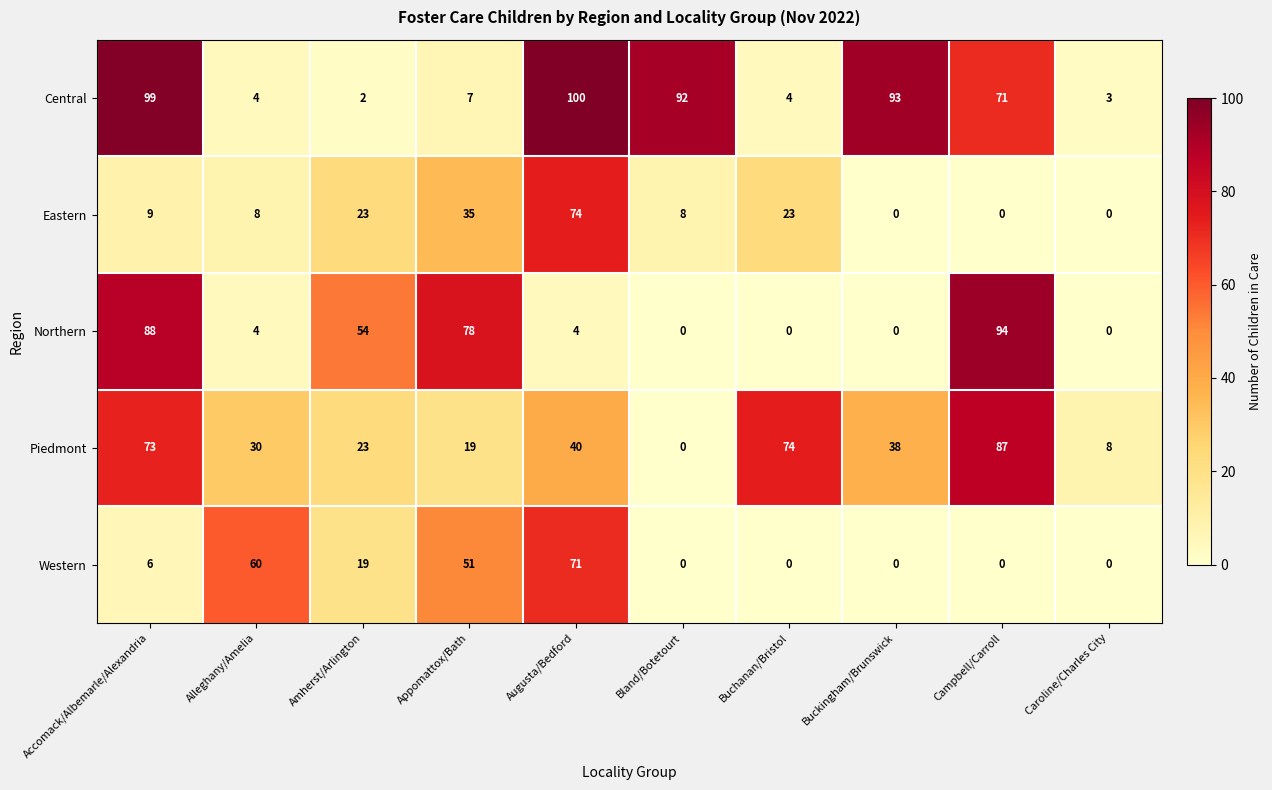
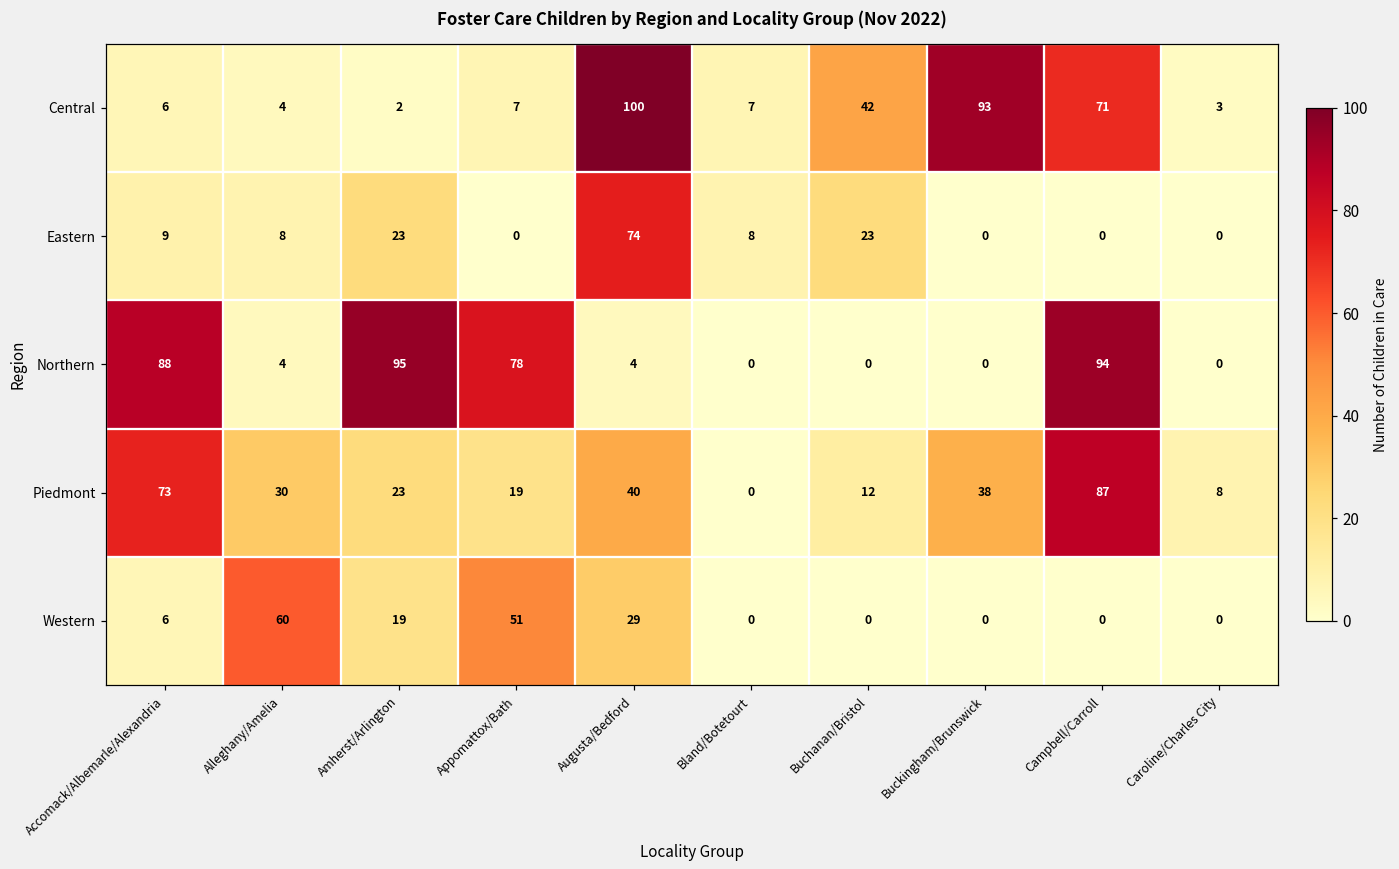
Central, Accomack/Albemarle/Alexandria: 99 -> 6
Central, Bland/Botetourt: 92 -> 7
Central, Buchanan/Bristol: 4 -> 42
Eastern, Appomattox/Bath: 35 -> 0
Northern, Amherst/Arlington: 54 -> 95
Piedmont, Buchanan/Bristol: 74 -> 12
Western, Augusta/Bedford: 71 -> 29
